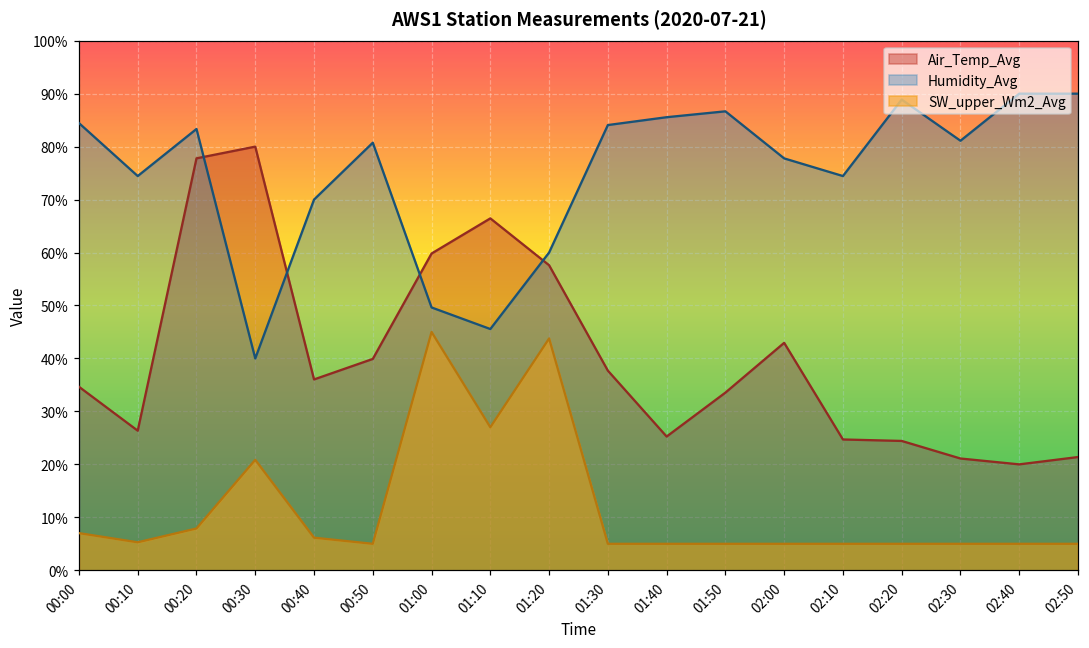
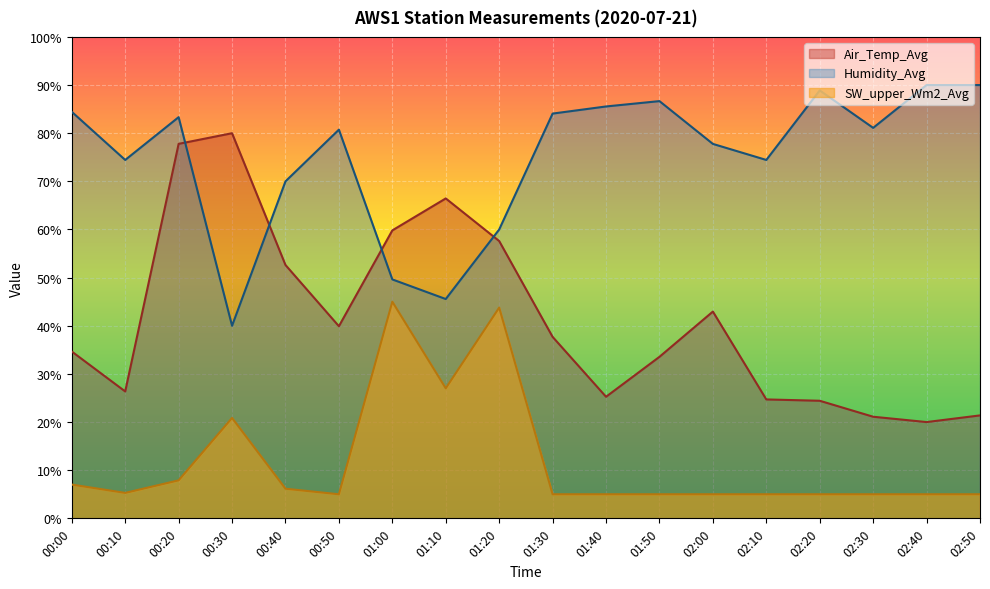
Air_Temp_Avg, 00:40: 36% -> 53%
